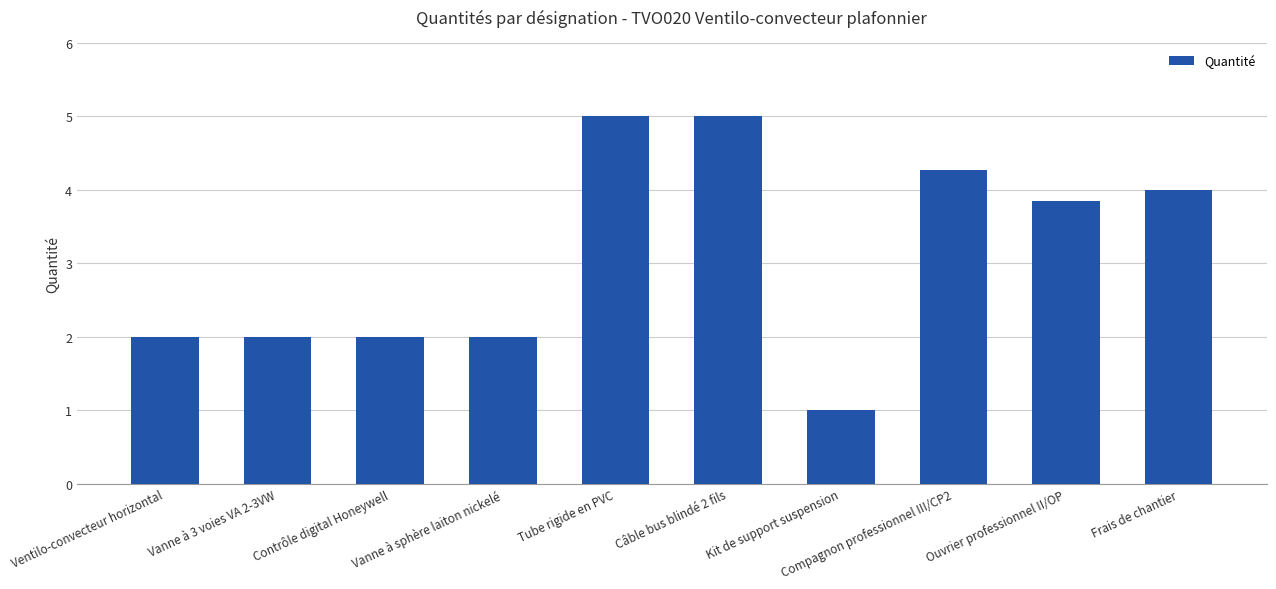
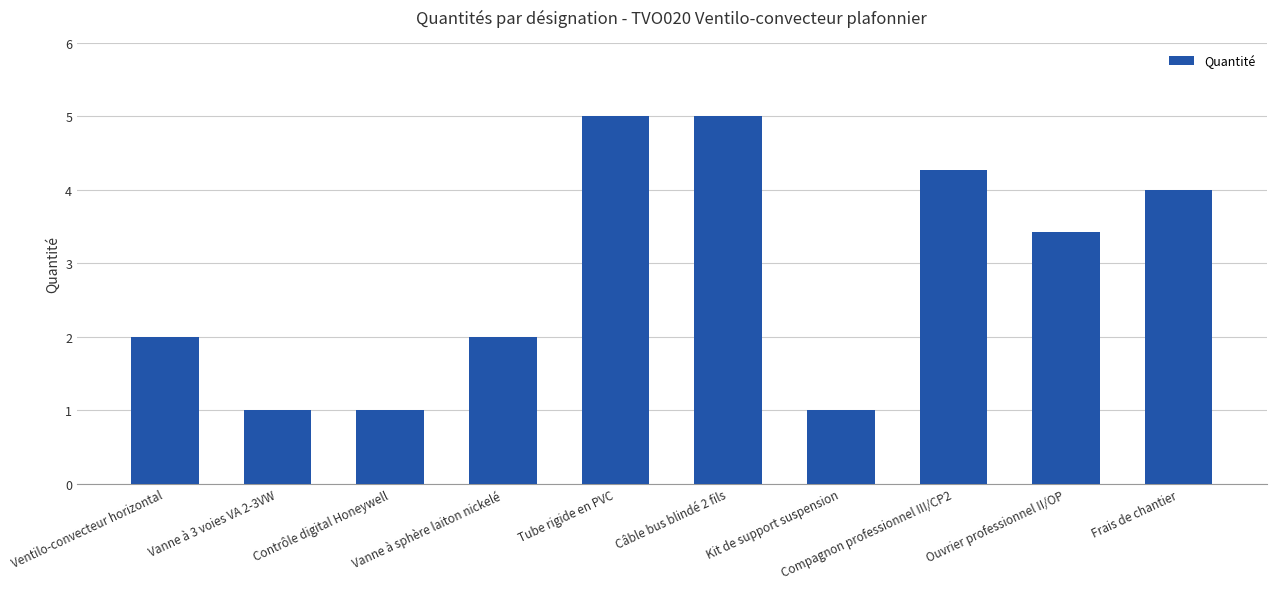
Vanne à 3 voies VA 2-3VW: 2 -> 1
Contrôle digital Honeywell: 2 -> 1
Ouvrier professionnel II/OP: 3.9 -> 3.4
